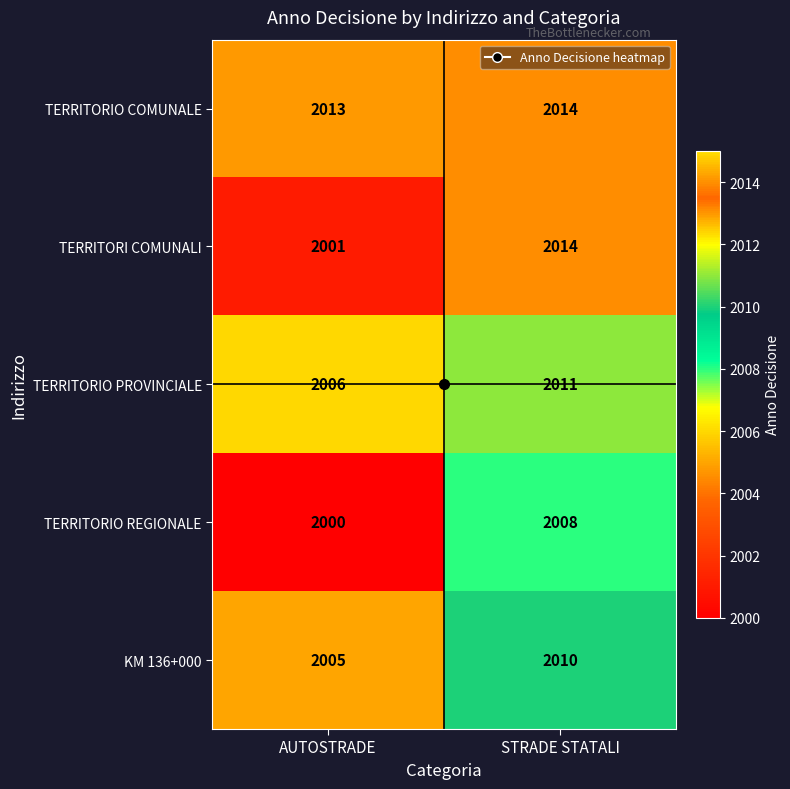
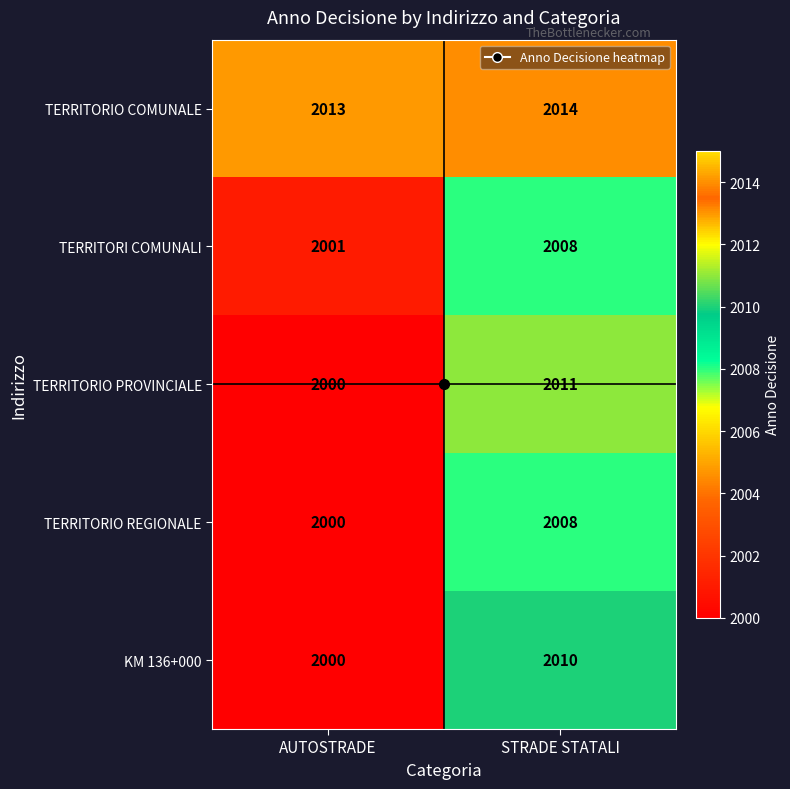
TERRITORI COMUNALI, STRADE STATALI: 2014 -> 2008
TERRITORIO PROVINCIALE, AUTOSTRADE: 2006 -> 2000
KM 136+000, AUTOSTRADE: 2005 -> 2000
